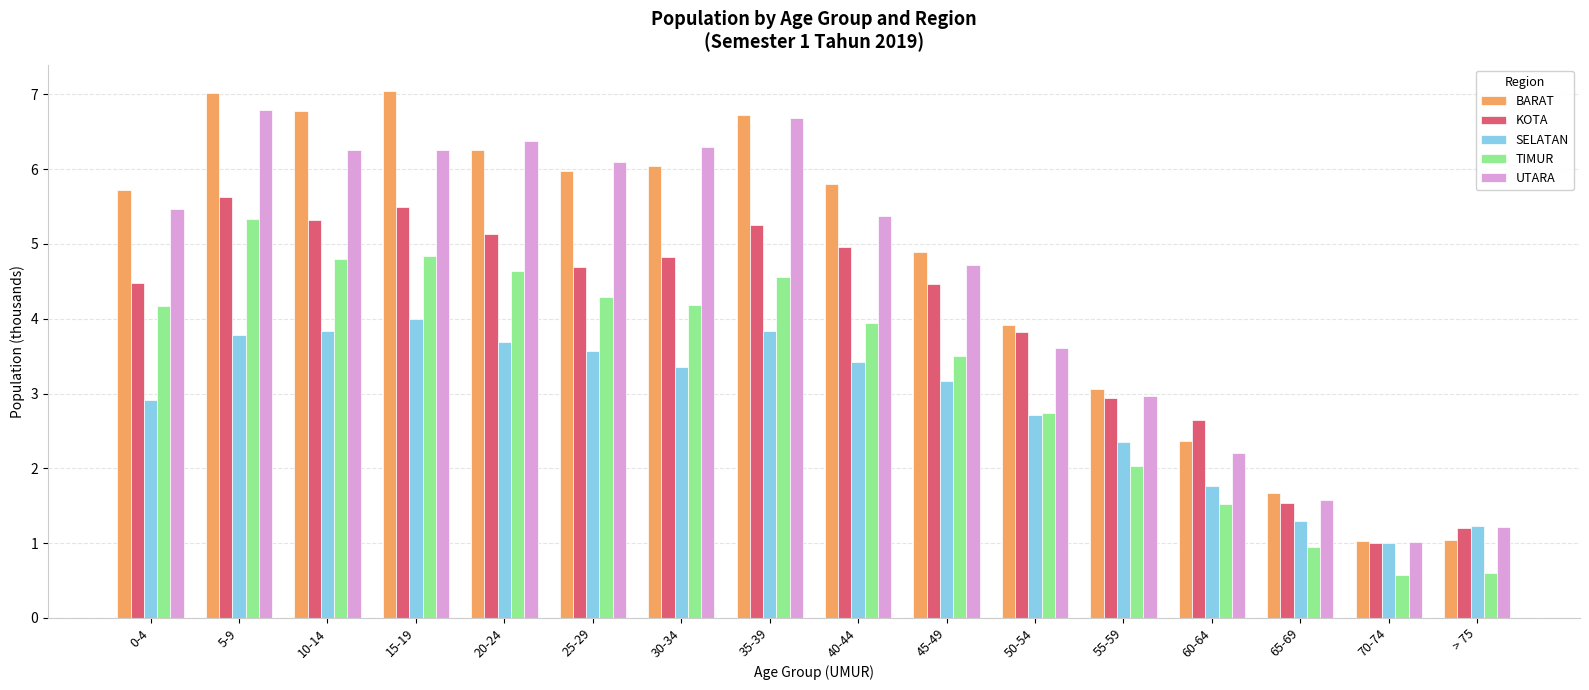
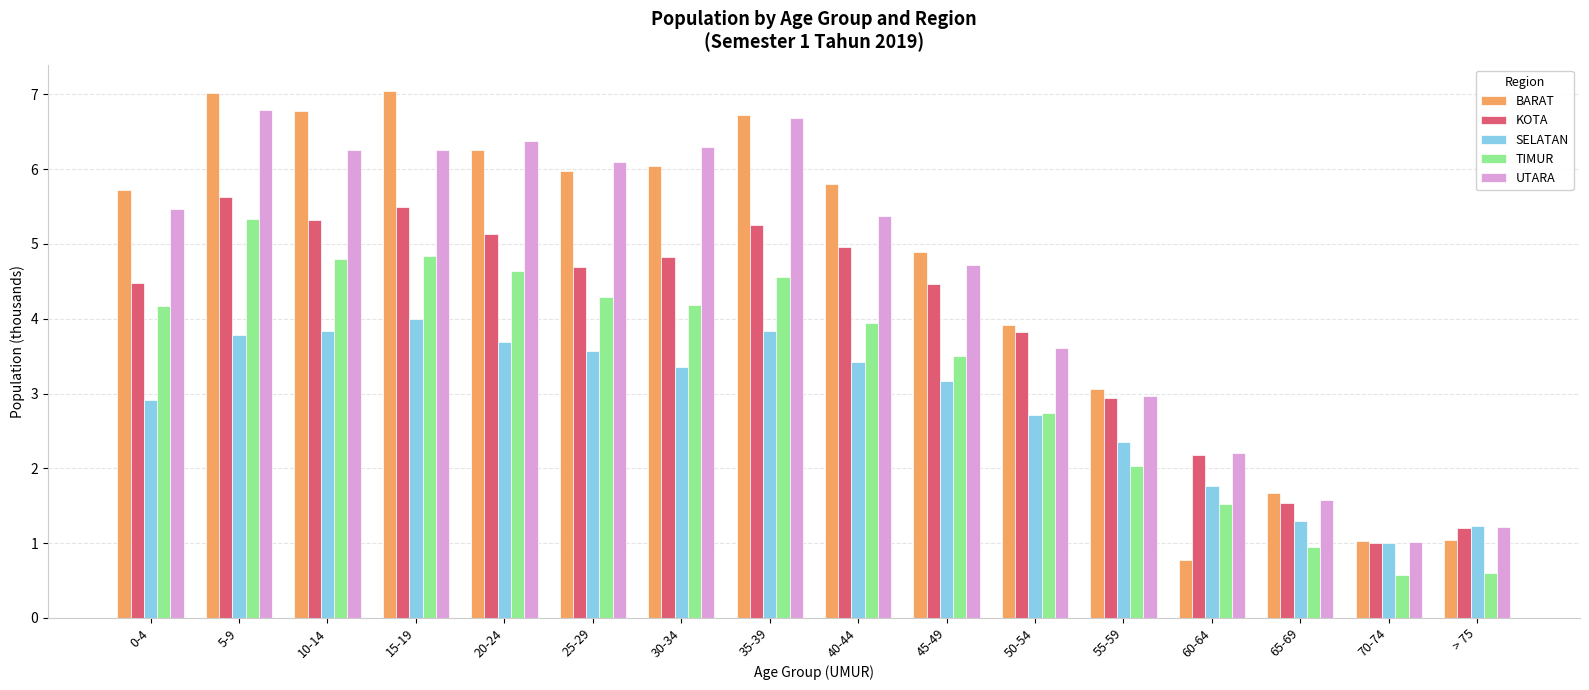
BARAT, 60-64: 2.4 -> 0.8
KOTA, 60-64: 2.7 -> 2.2
